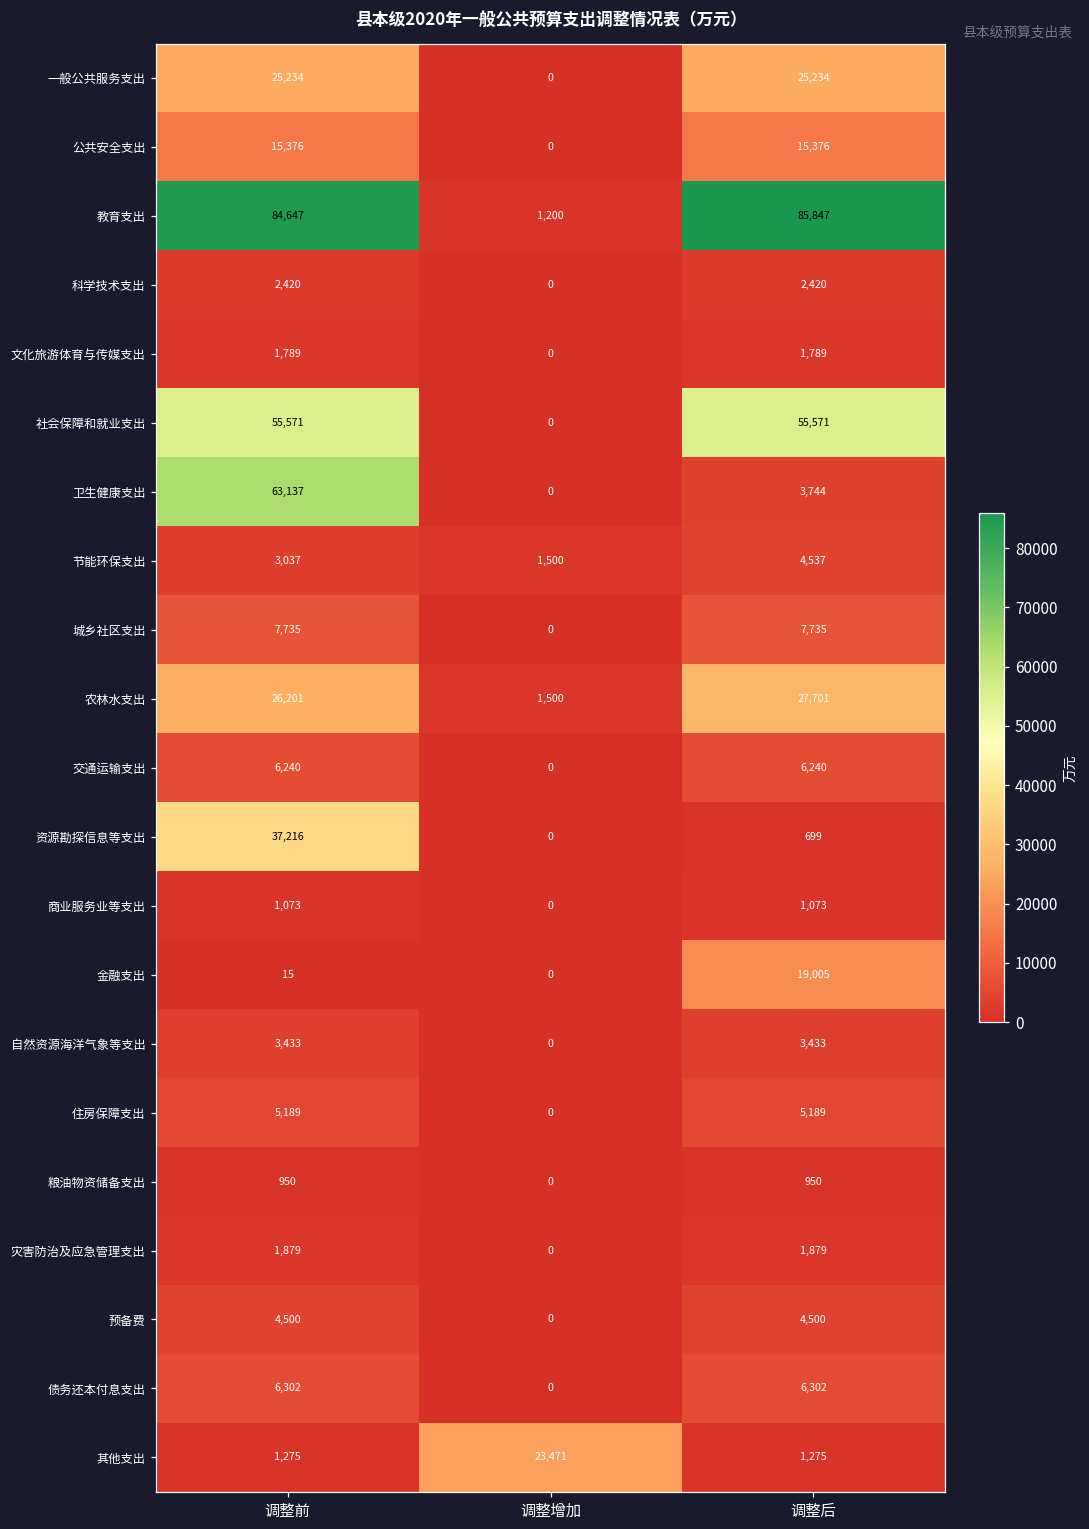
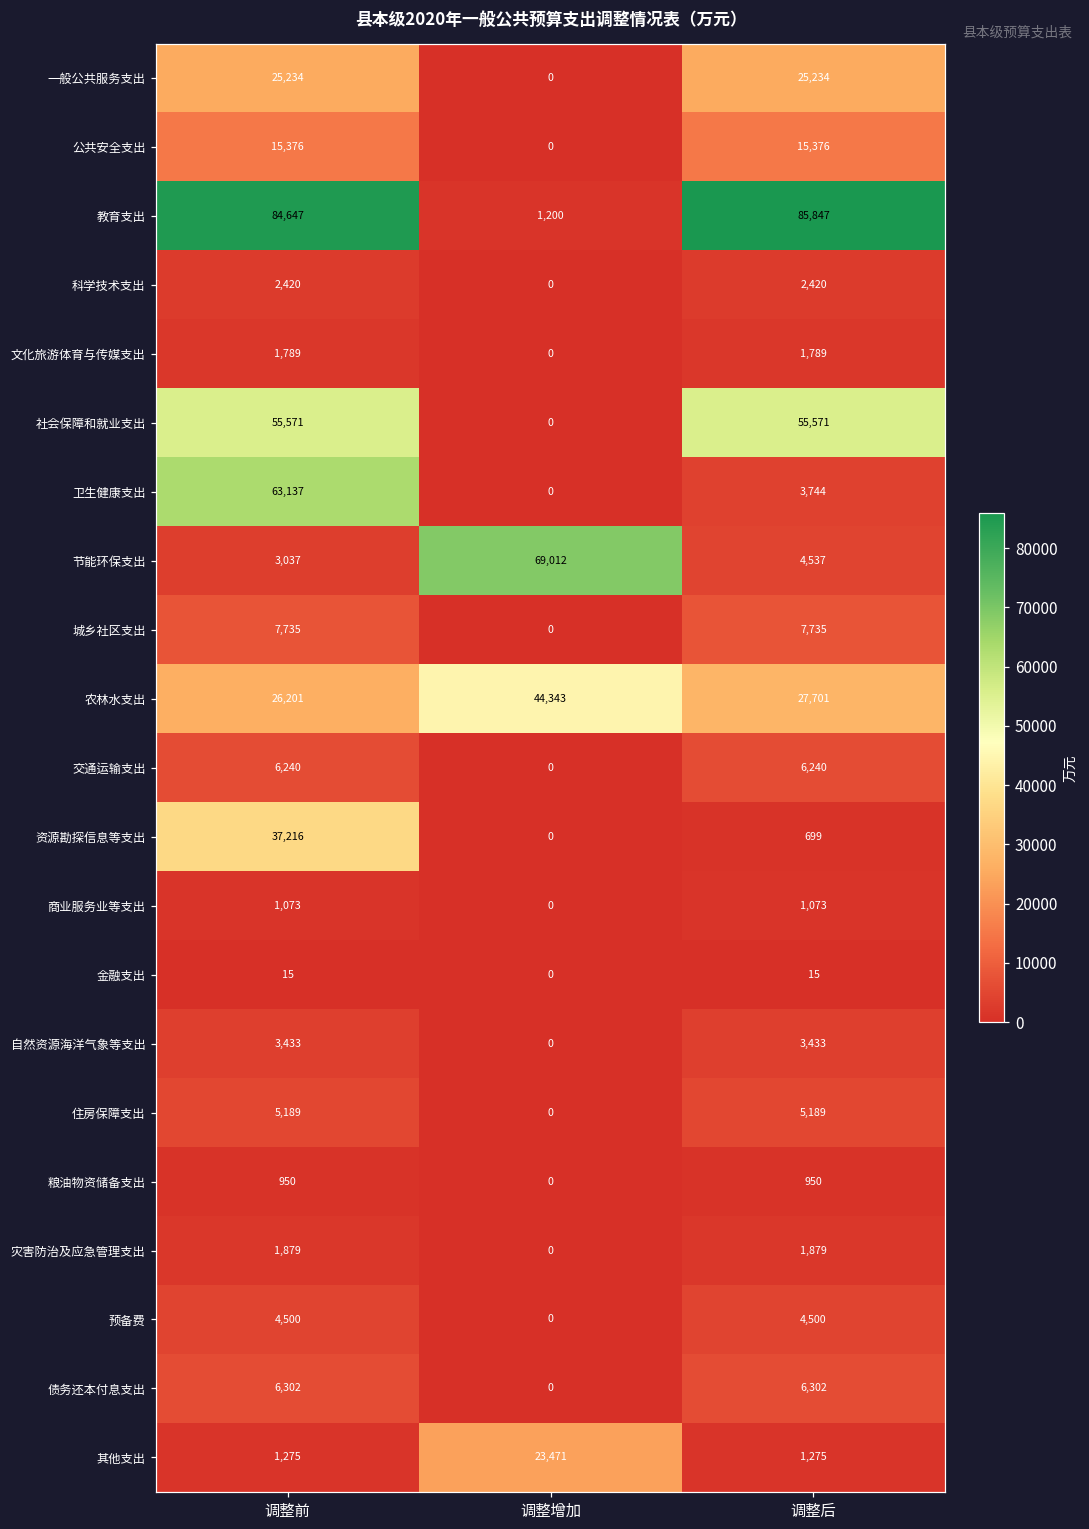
节能环保支出, 调整增加: 1,500 -> 69,012
农林水支出, 调整增加: 1,500 -> 44,343
金融支出, 调整后: 19,005 -> 15
